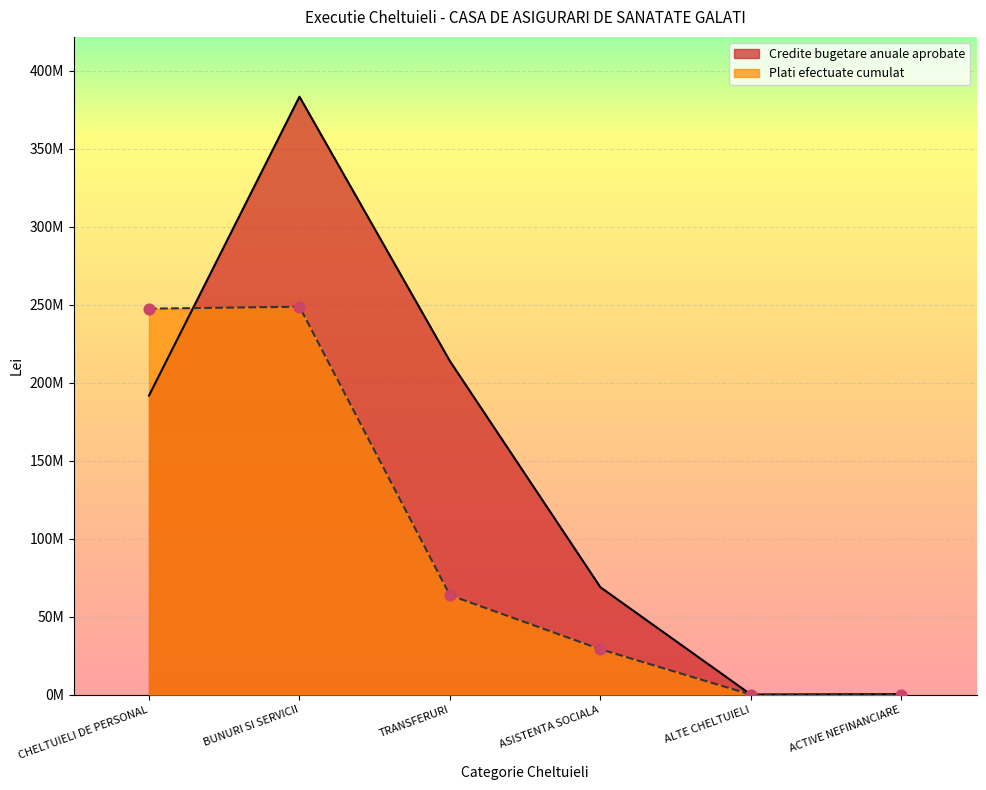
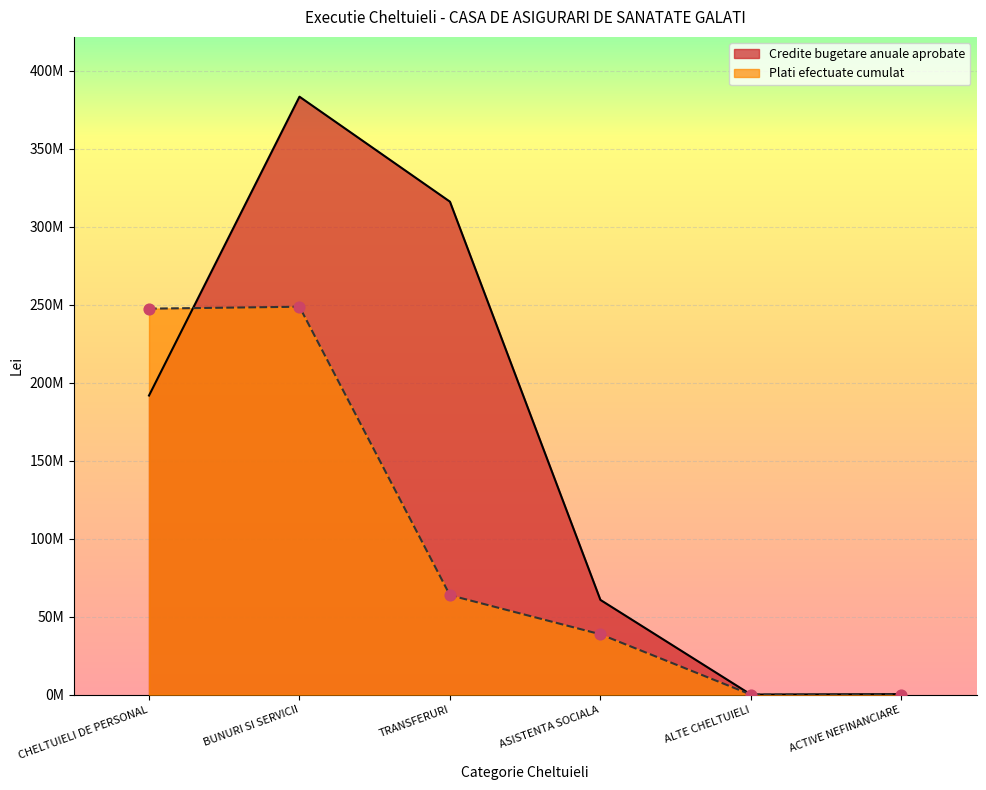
Credite bugetare anuale aprobate, TRANSFERURI: 214000000 -> 316000000
Credite bugetare anuale aprobate, ASISTENTA SOCIALA: 69000000 -> 61000000
Plati efectuate cumulat, ASISTENTA SOCIALA: 29000000 -> 39000000
